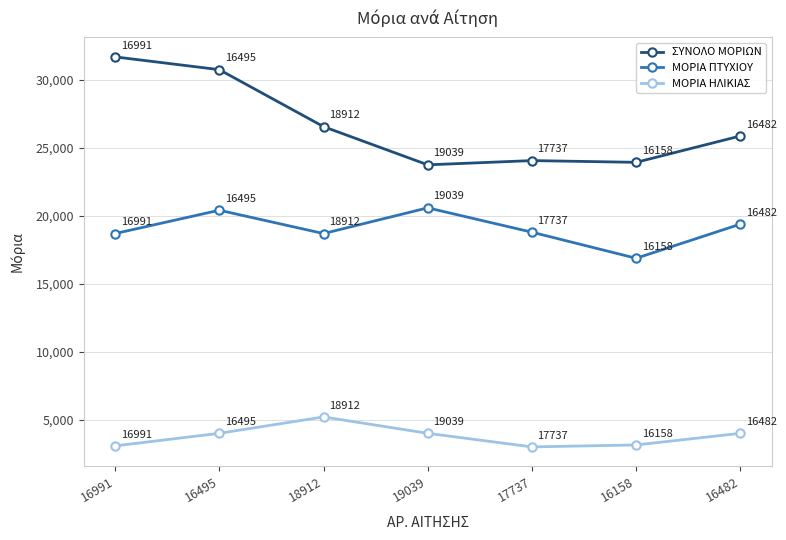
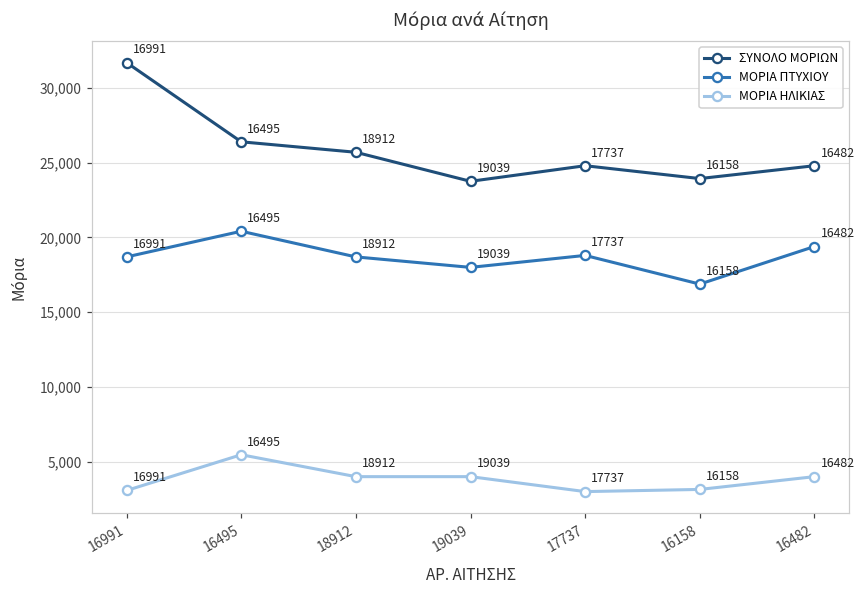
ΣΥΝΟΛΟ ΜΟΡΙΩΝ, 16495: 30,800 -> 26,400
ΜΟΡΙΑ ΗΛΙΚΙΑΣ, 16495: 4,000 -> 5,500
ΣΥΝΟΛΟ ΜΟΡΙΩΝ, 18912: 26,600 -> 25,700
ΜΟΡΙΑ ΗΛΙΚΙΑΣ, 18912: 5,200 -> 4,000
ΜΟΡΙΑ ΠΤΥΧΙΟΥ, 19039: 20,600 -> 18,000
ΣΥΝΟΛΟ ΜΟΡΙΩΝ, 17737: 24,100 -> 24,800
ΣΥΝΟΛΟ ΜΟΡΙΩΝ, 16482: 25,900 -> 24,800
